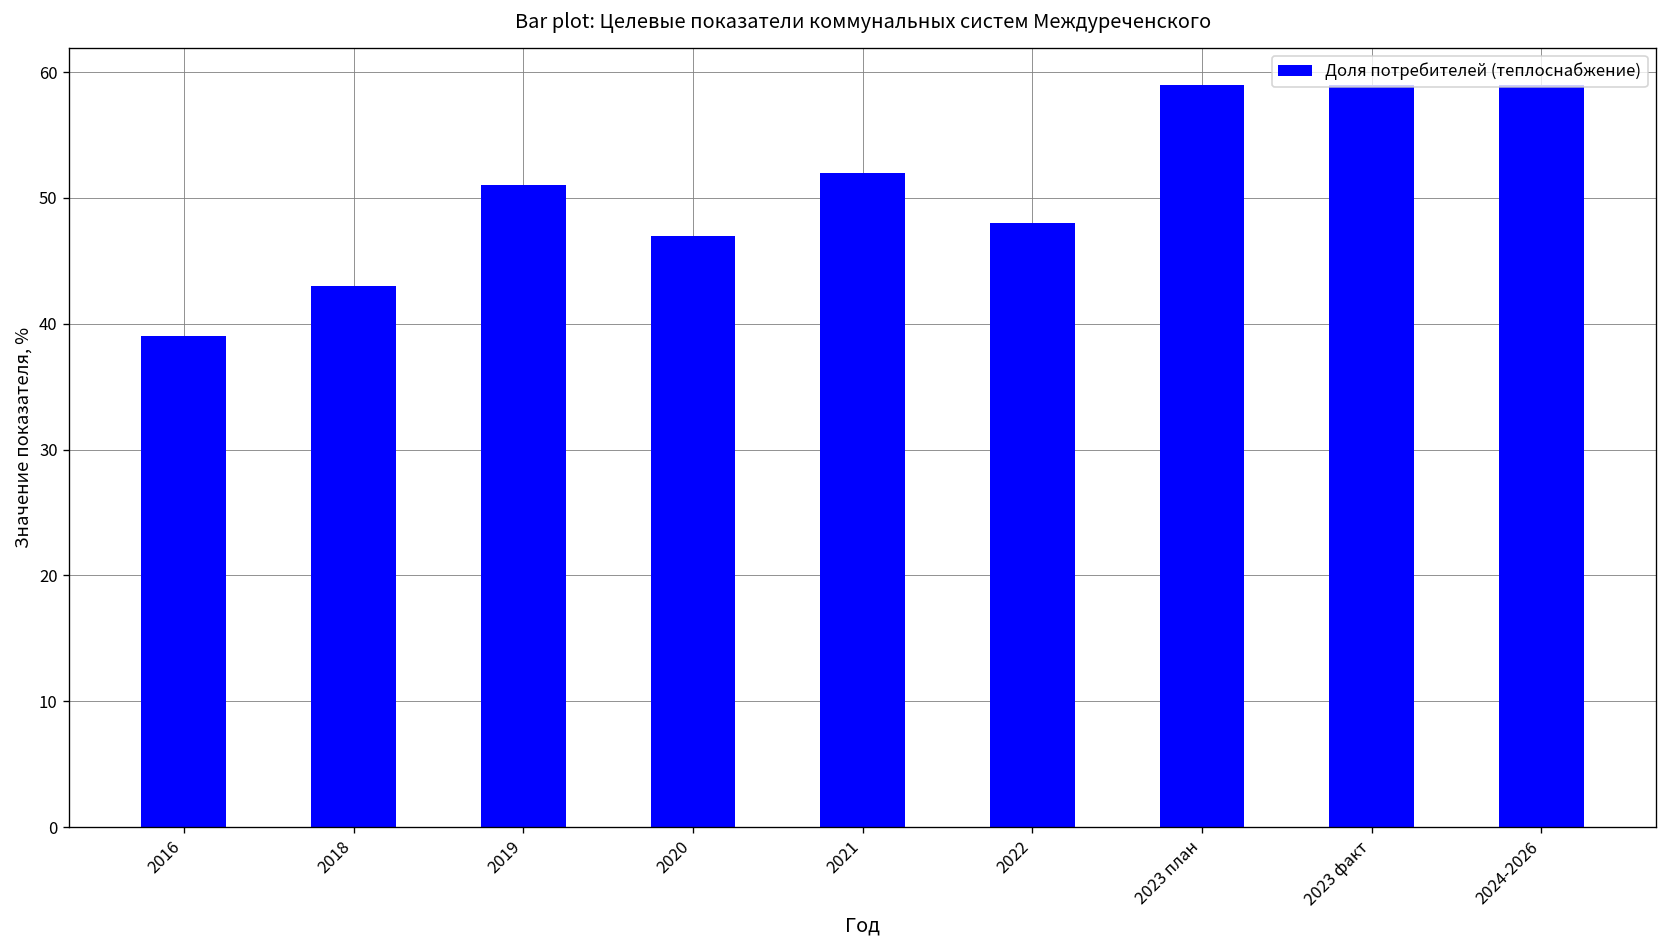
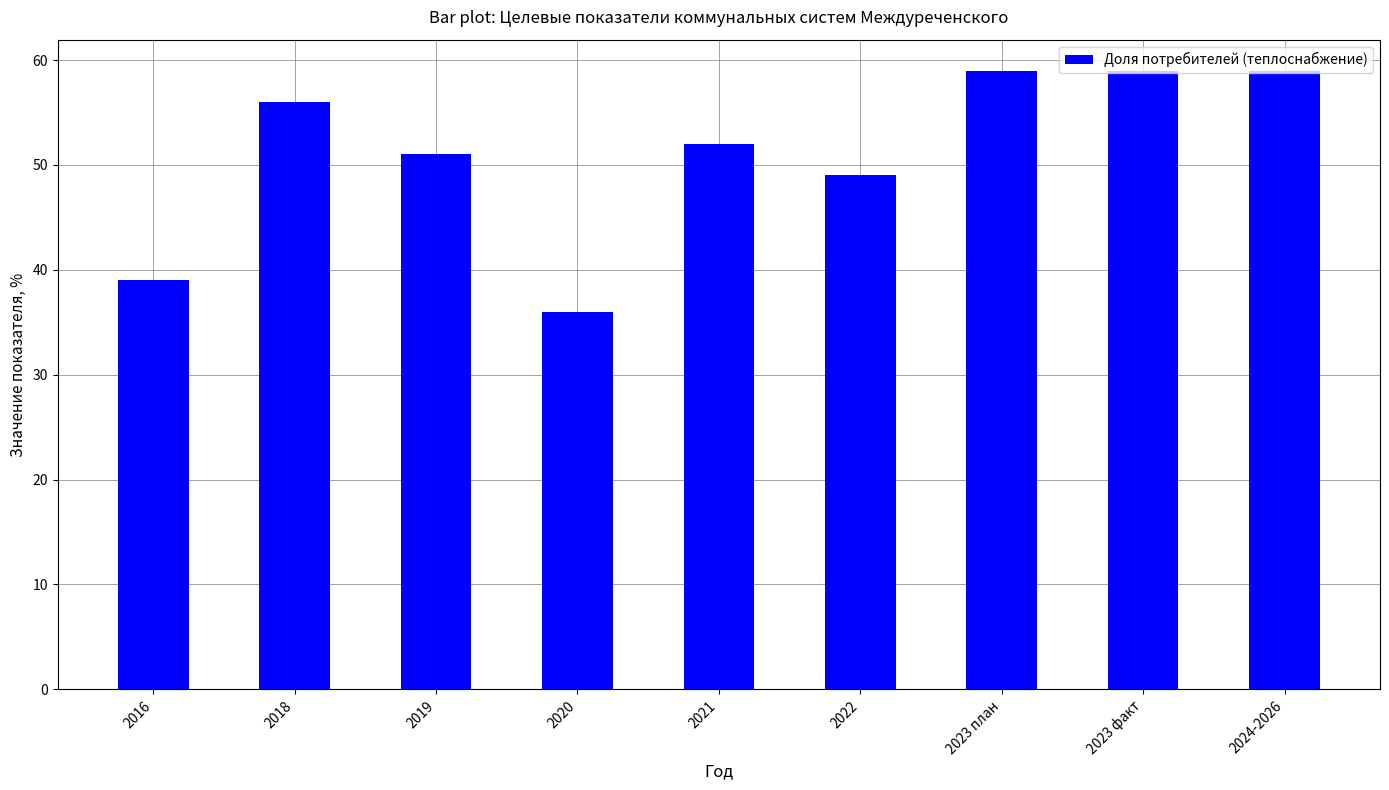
2018: 43 -> 56
2020: 47 -> 36
2022: 48 -> 49
